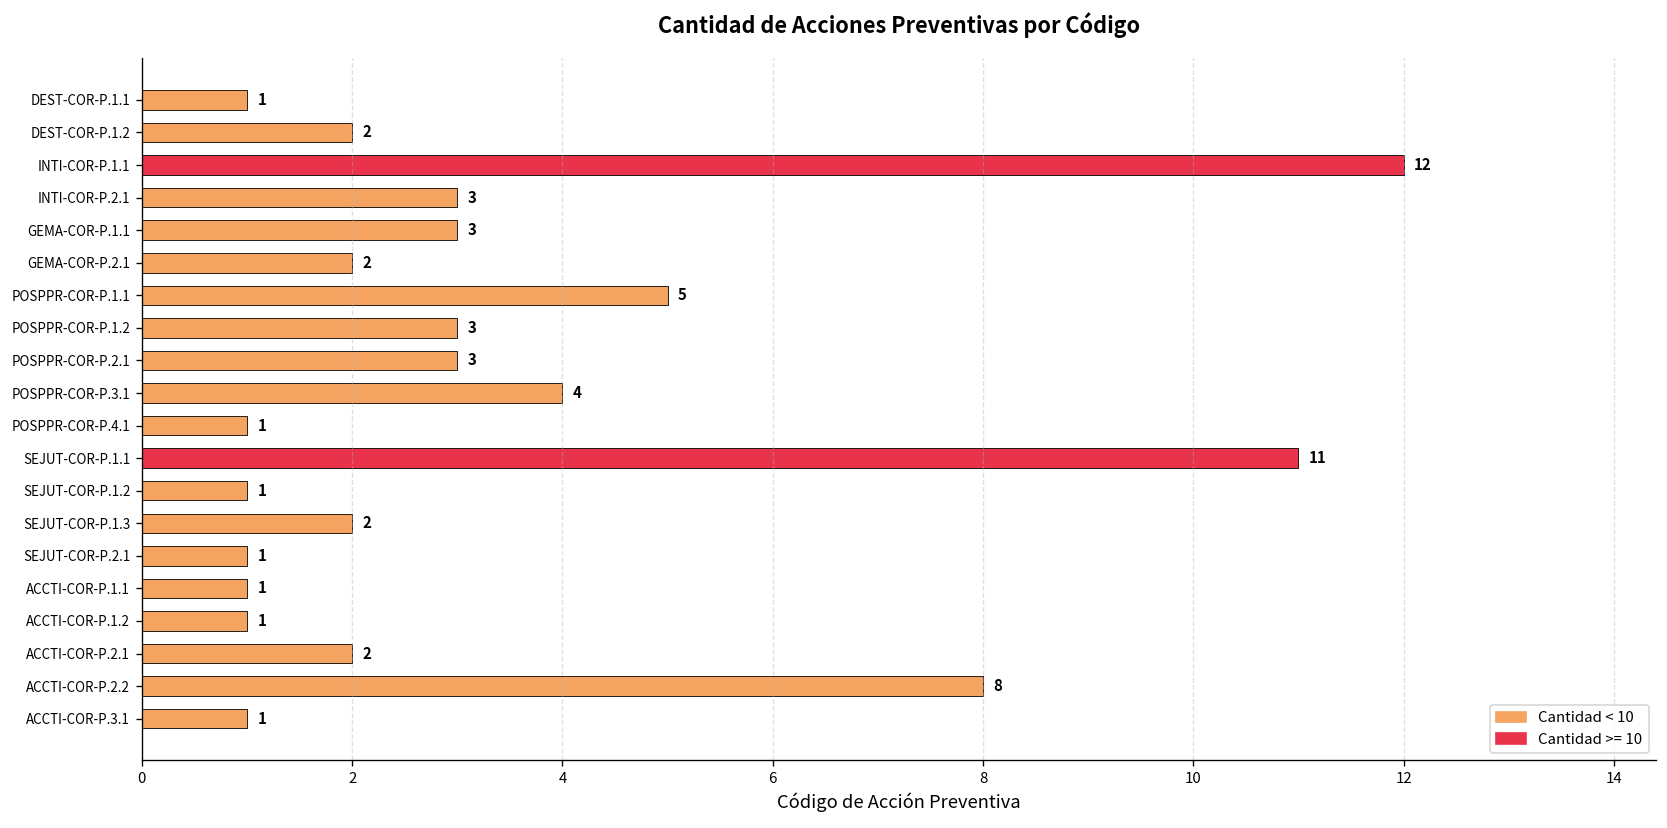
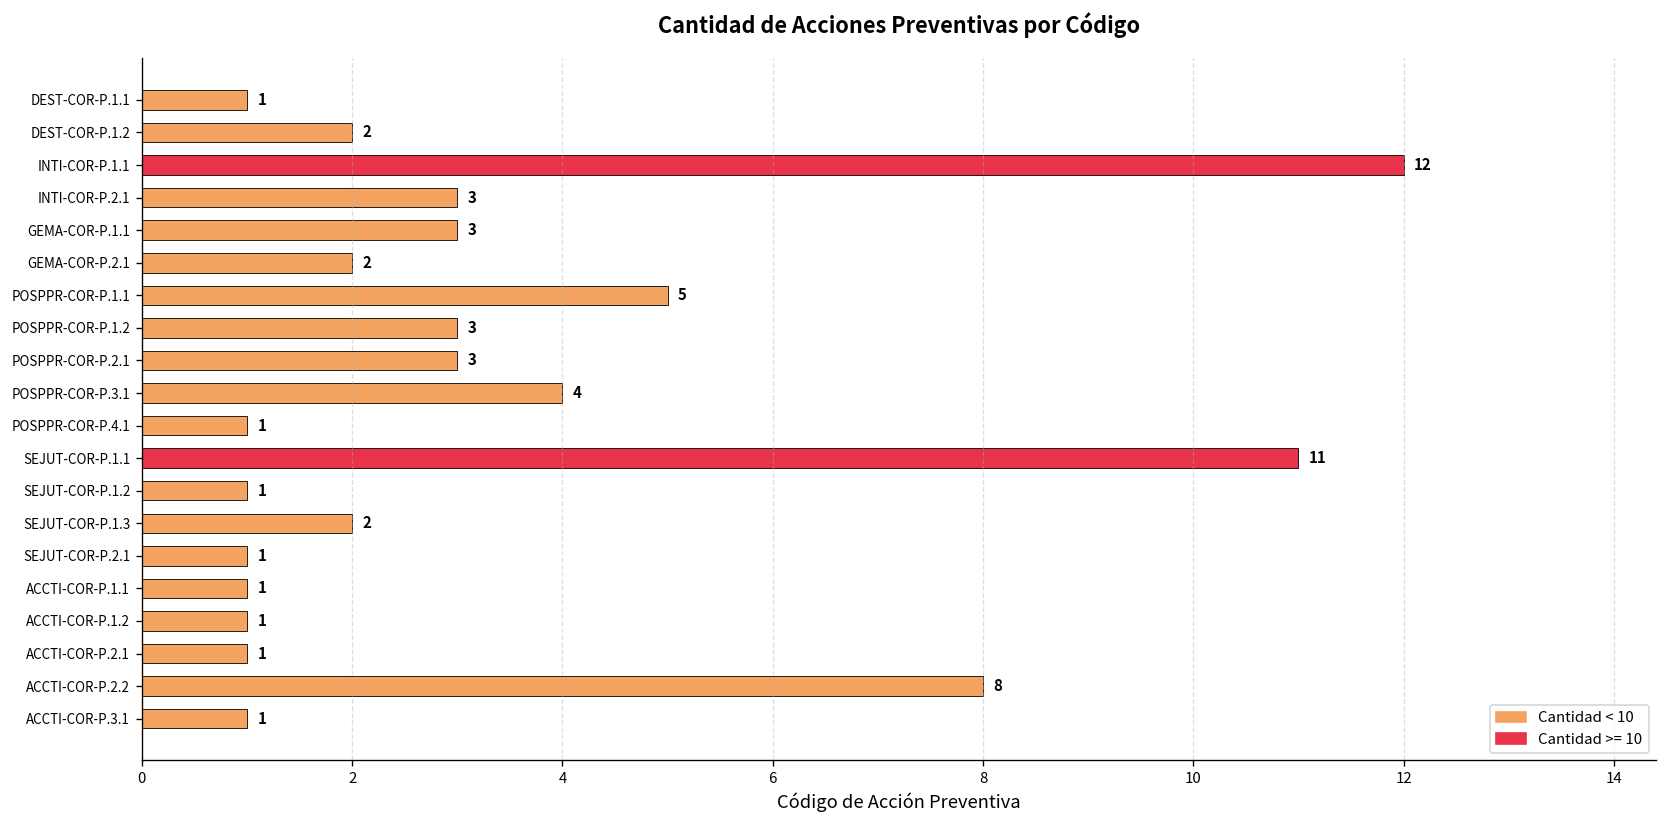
ACCTI-COR-P.2.1: 2 -> 1
